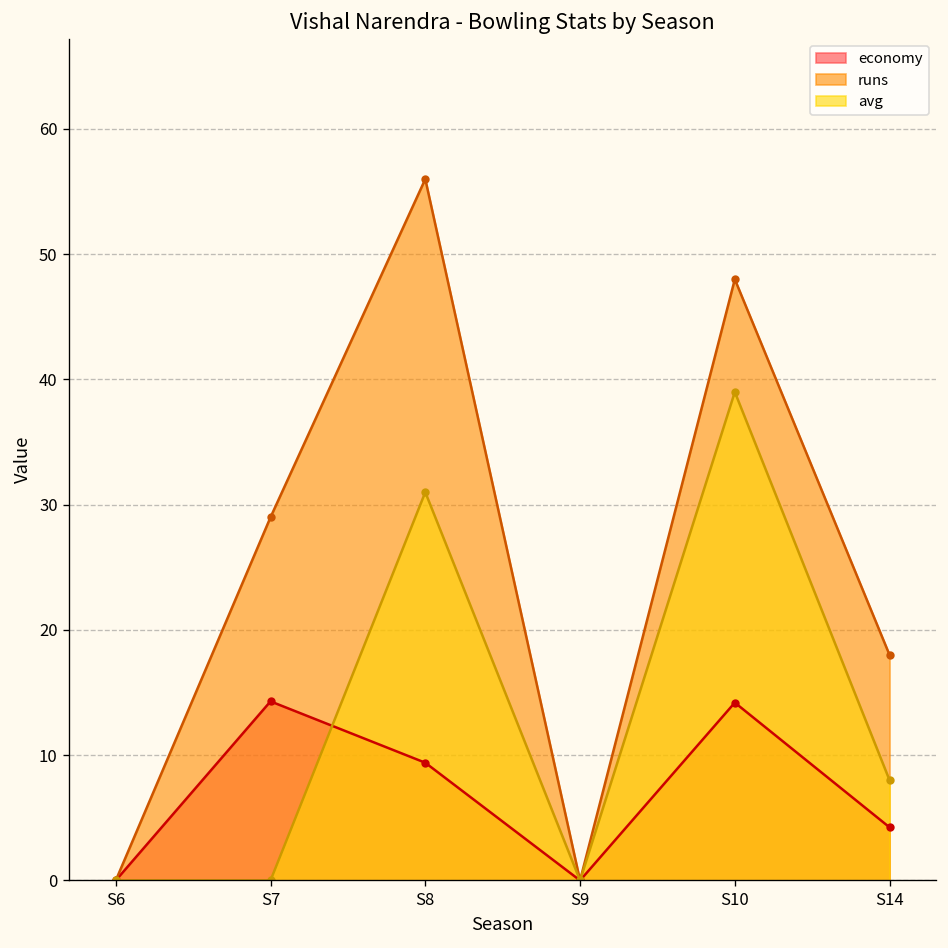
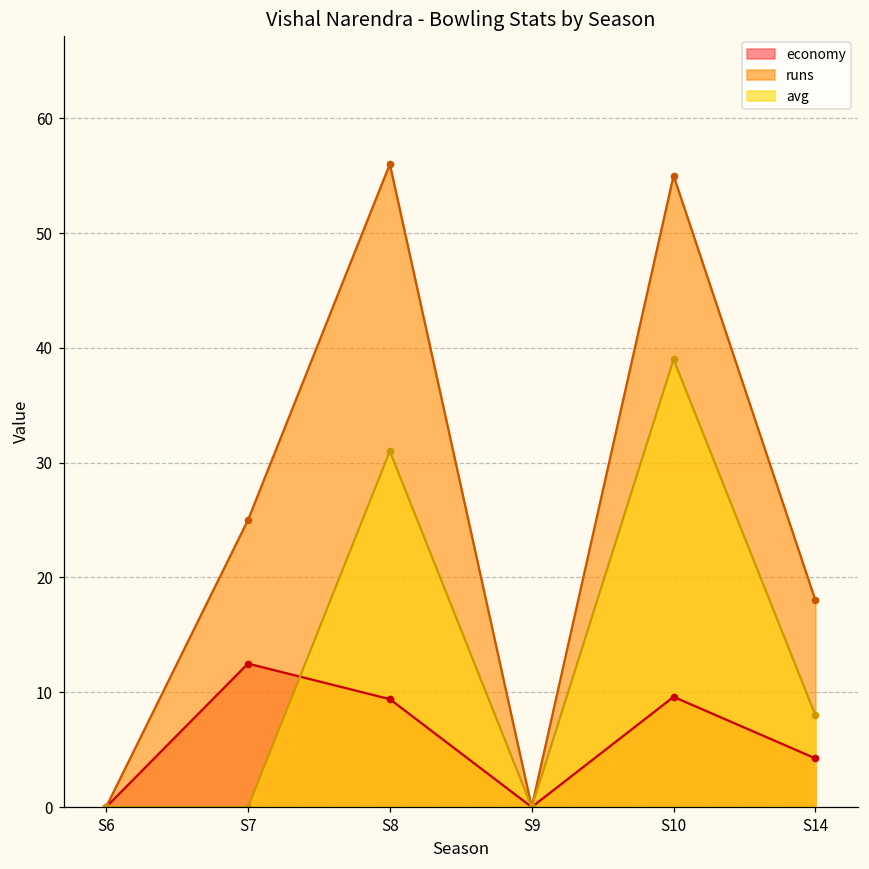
economy, S7: 14.3 -> 12.5
runs, S7: 29 -> 25
economy, S10: 14.2 -> 9.6
runs, S10: 48 -> 55
